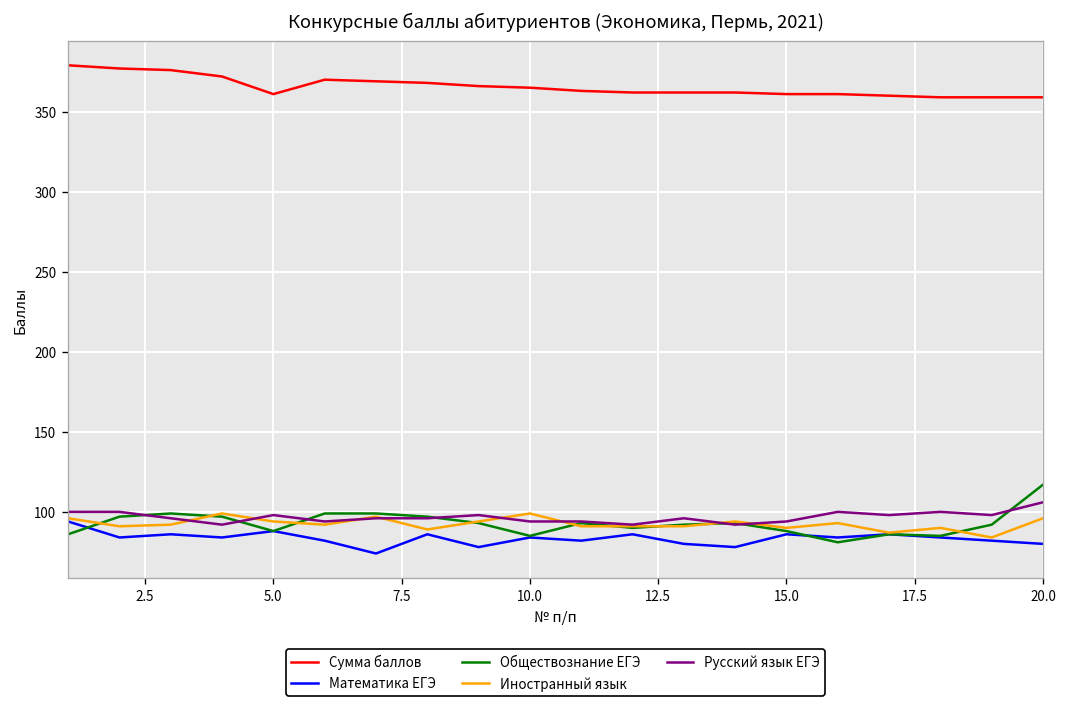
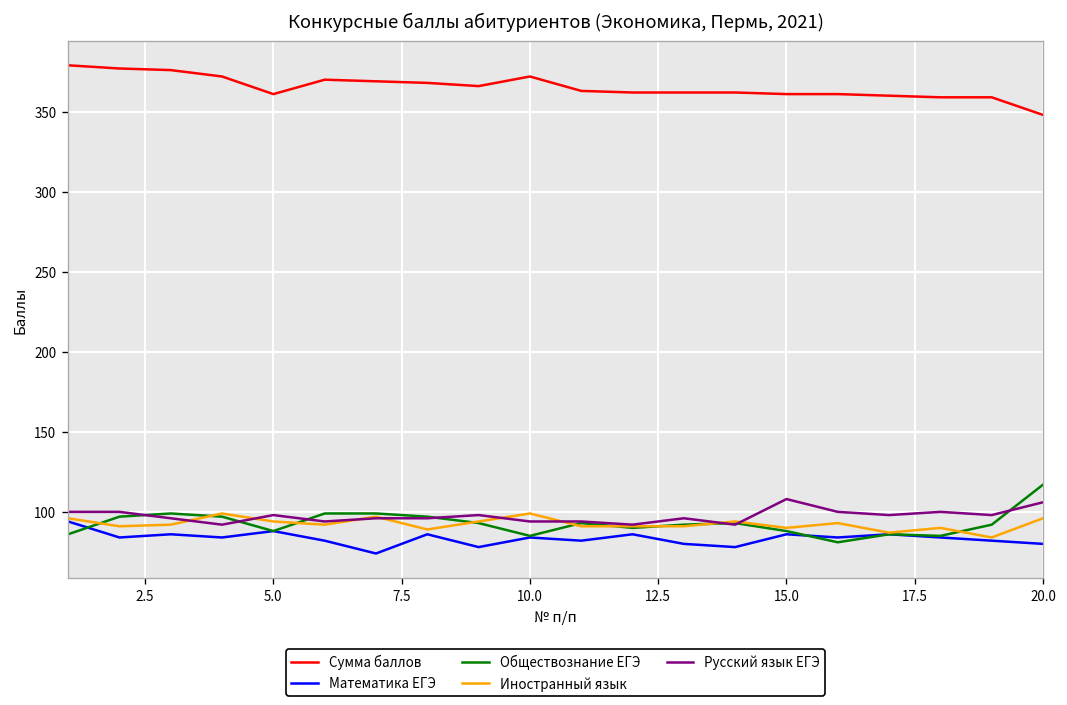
Сумма баллов, 10.0: 365 -> 372
Русский язык ЕГЭ, 15.0: 94 -> 108
Сумма баллов, 20.0: 359 -> 348
